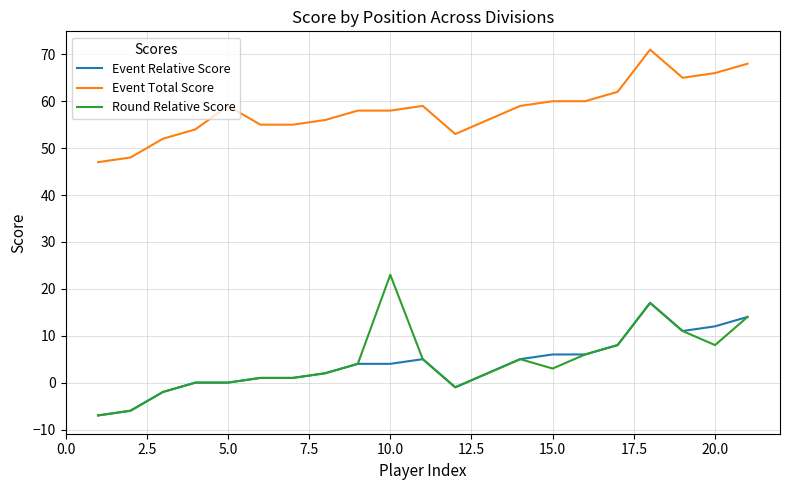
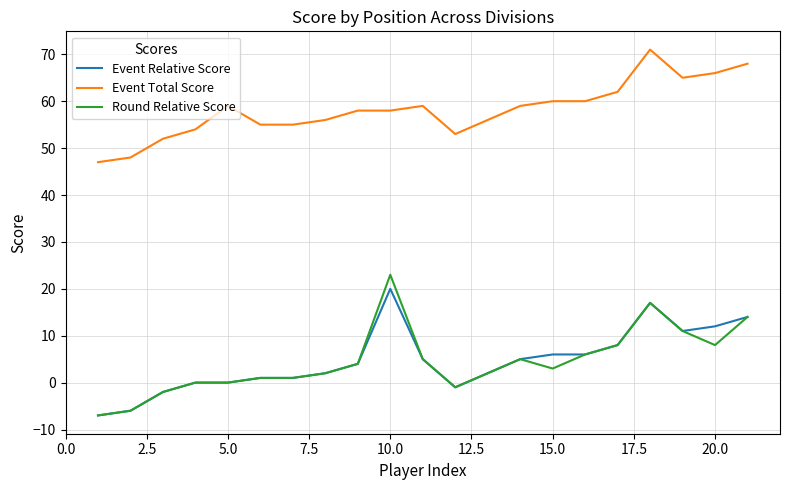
Event Relative Score, 10.0: 4 -> 20
